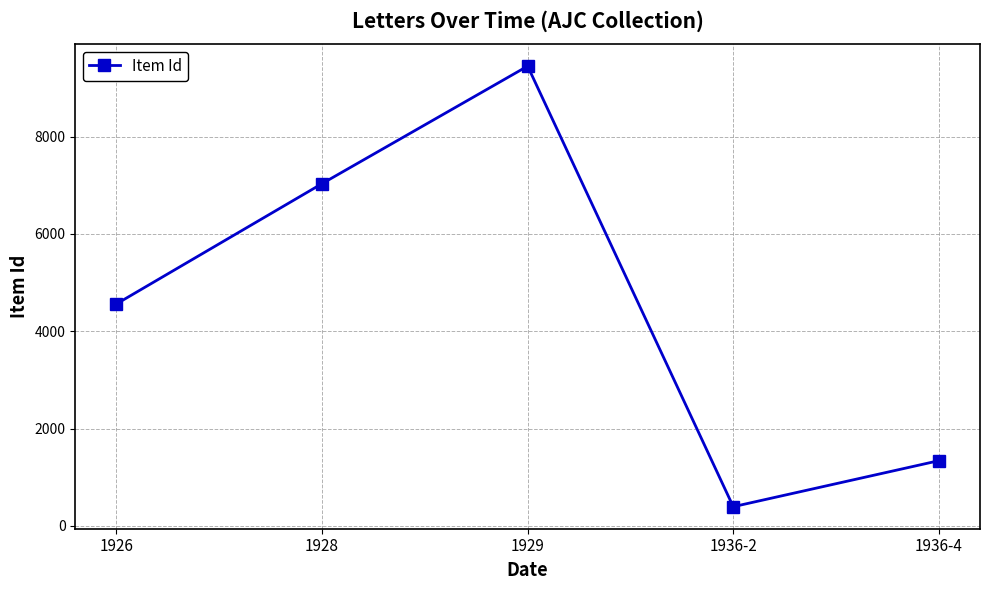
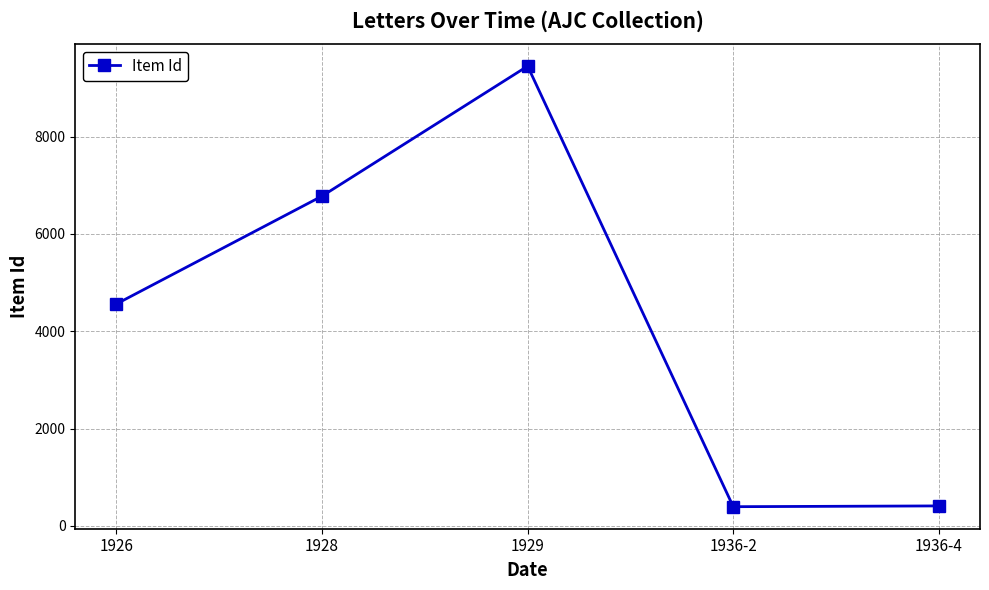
1928: 7000 -> 6800
1936-4: 1300 -> 400
